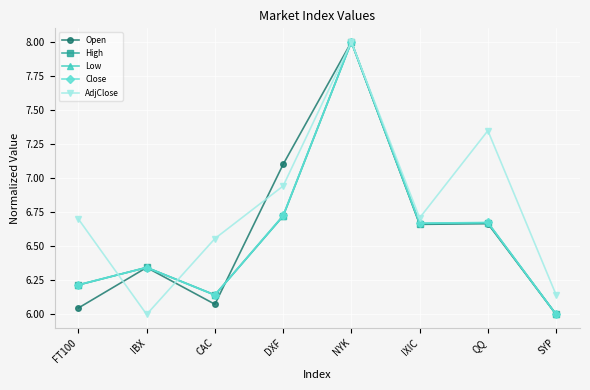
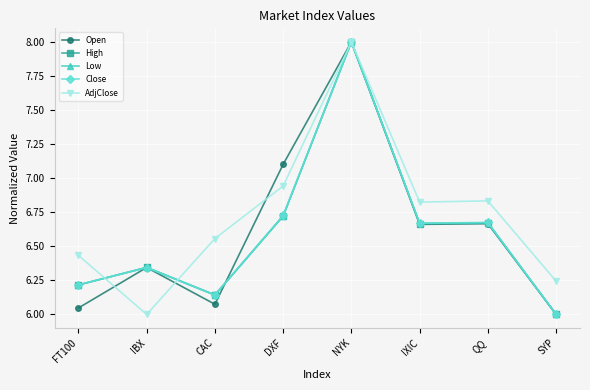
AdjClose, FT100: 6.70 -> 6.43
AdjClose, IXIC: 6.71 -> 6.82
AdjClose, QQ: 7.35 -> 6.83
AdjClose, SYP: 6.14 -> 6.24
